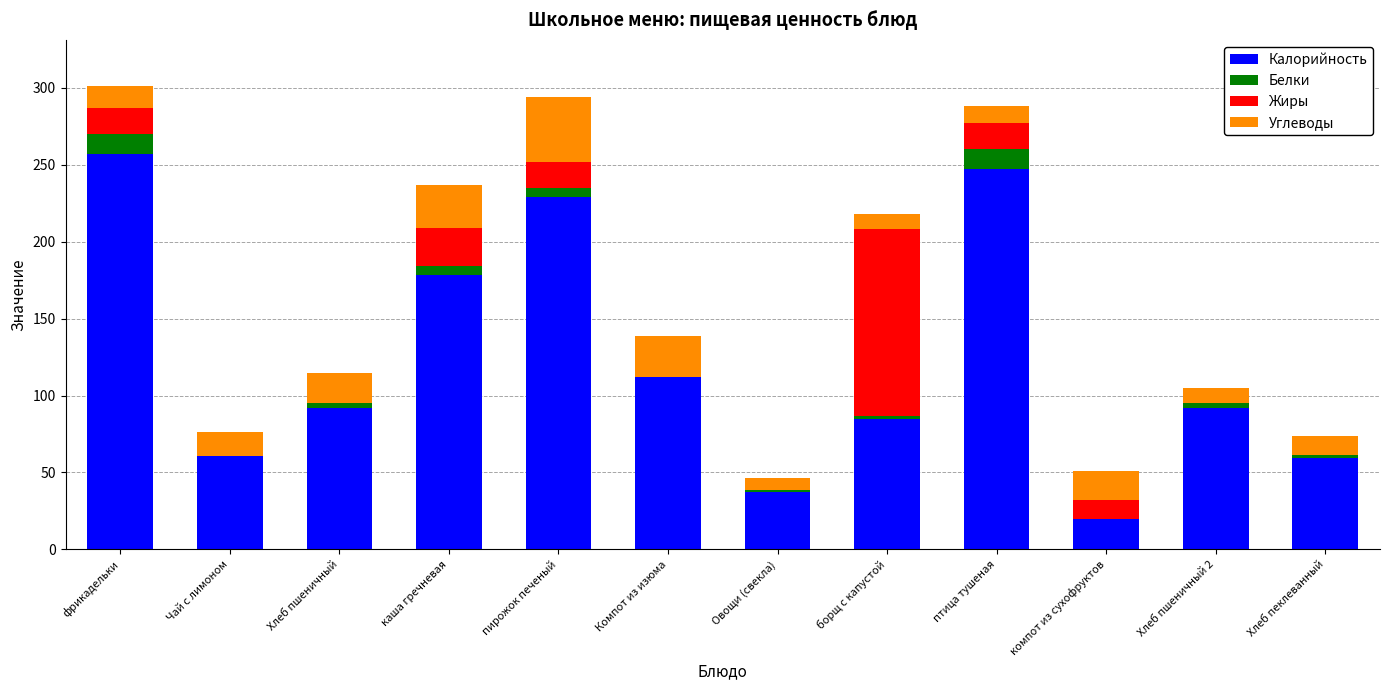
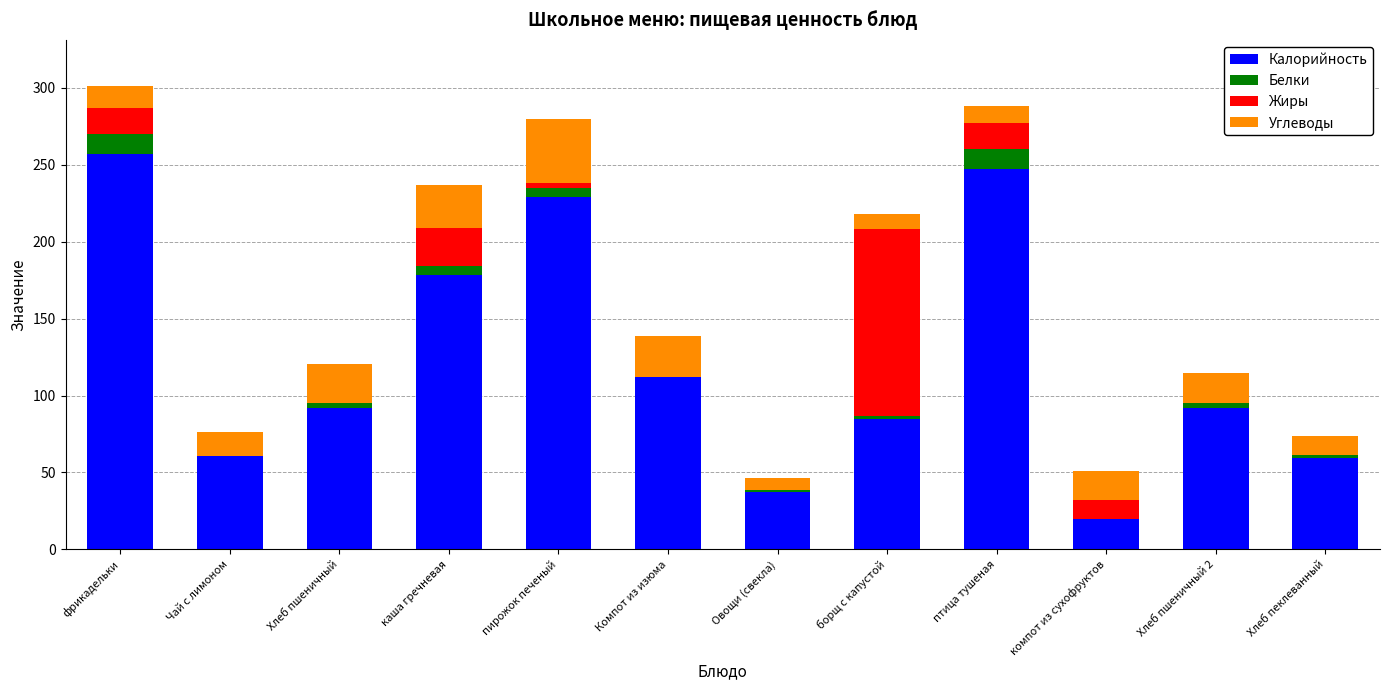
Углеводы, Хлеб пшеничный: 20 -> 25
Жиры, пирожок печеный: 17 -> 3
Углеводы, Хлеб пшеничный 2: 10 -> 20
